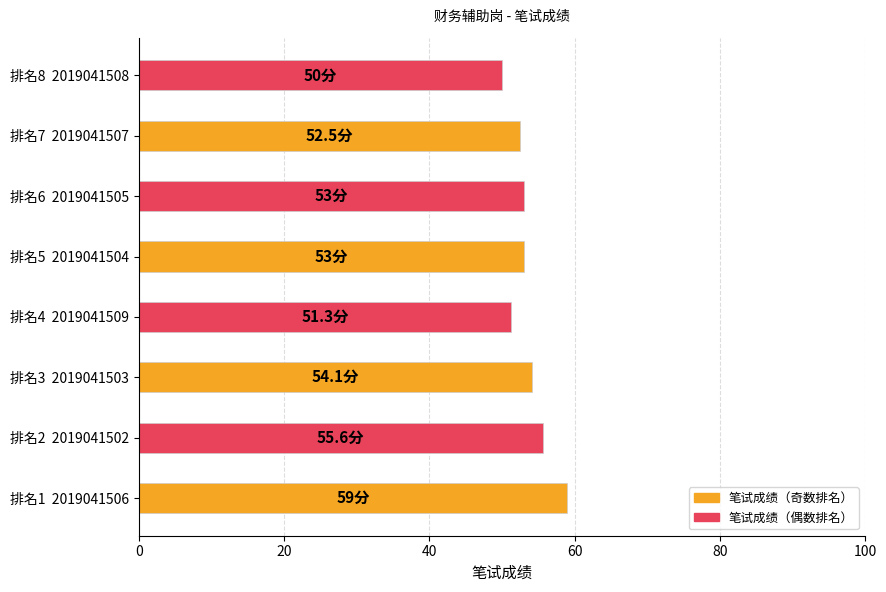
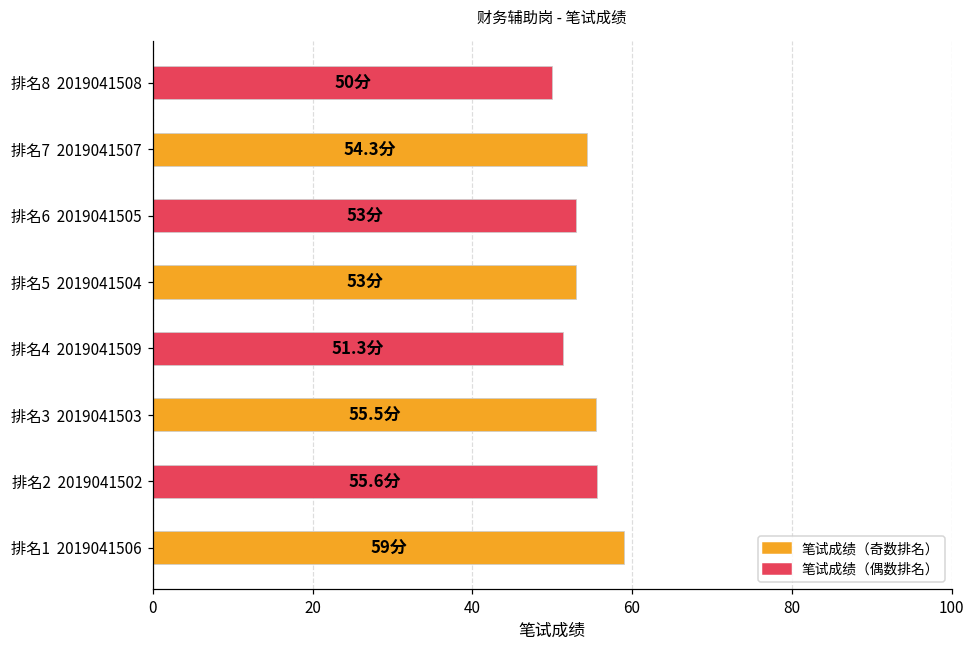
排名7 2019041507: 52.5分 -> 54.3分
排名3 2019041503: 54.1分 -> 55.5分
